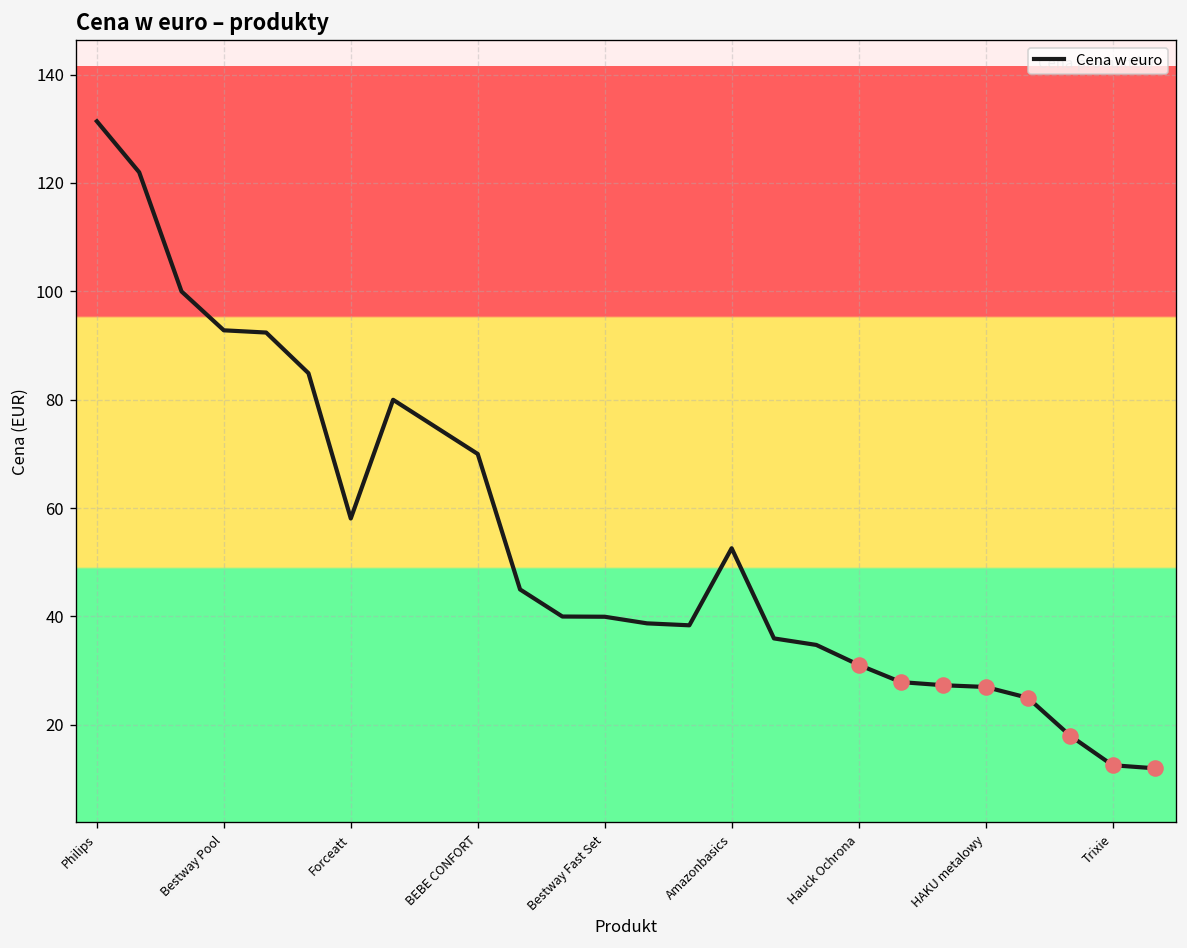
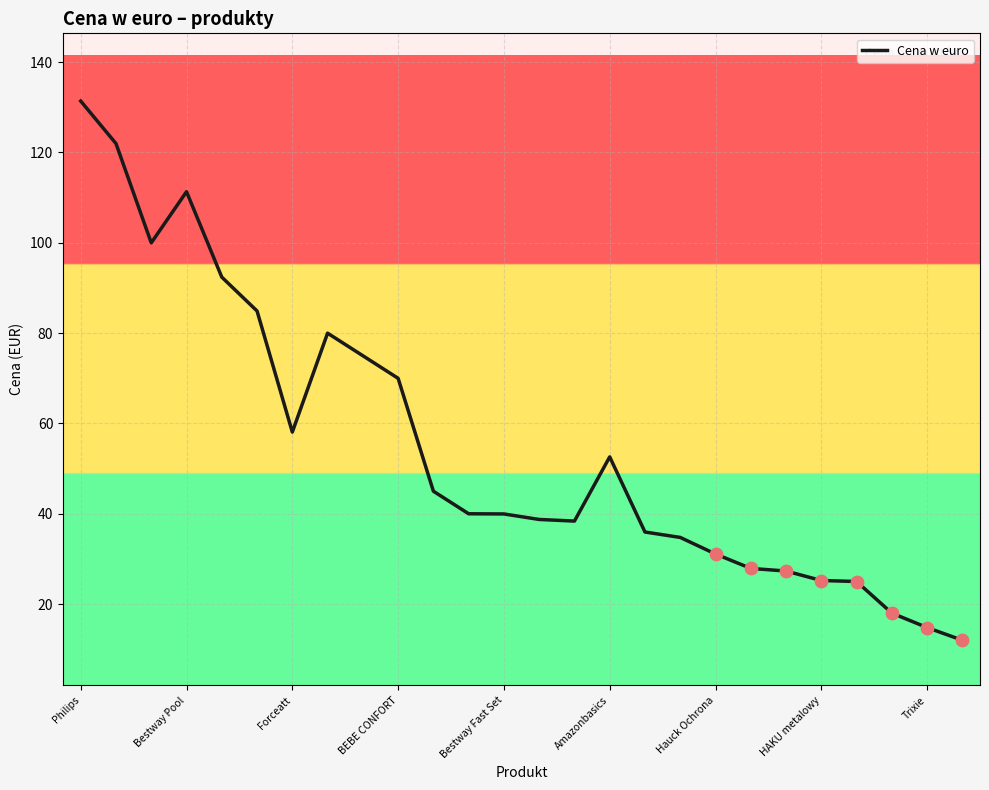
Cena w euro, Bestway Pool: 93 -> 111
Cena w euro, HAKU metalowy: 27 -> 25
Cena w euro, Trixie: 13 -> 15
